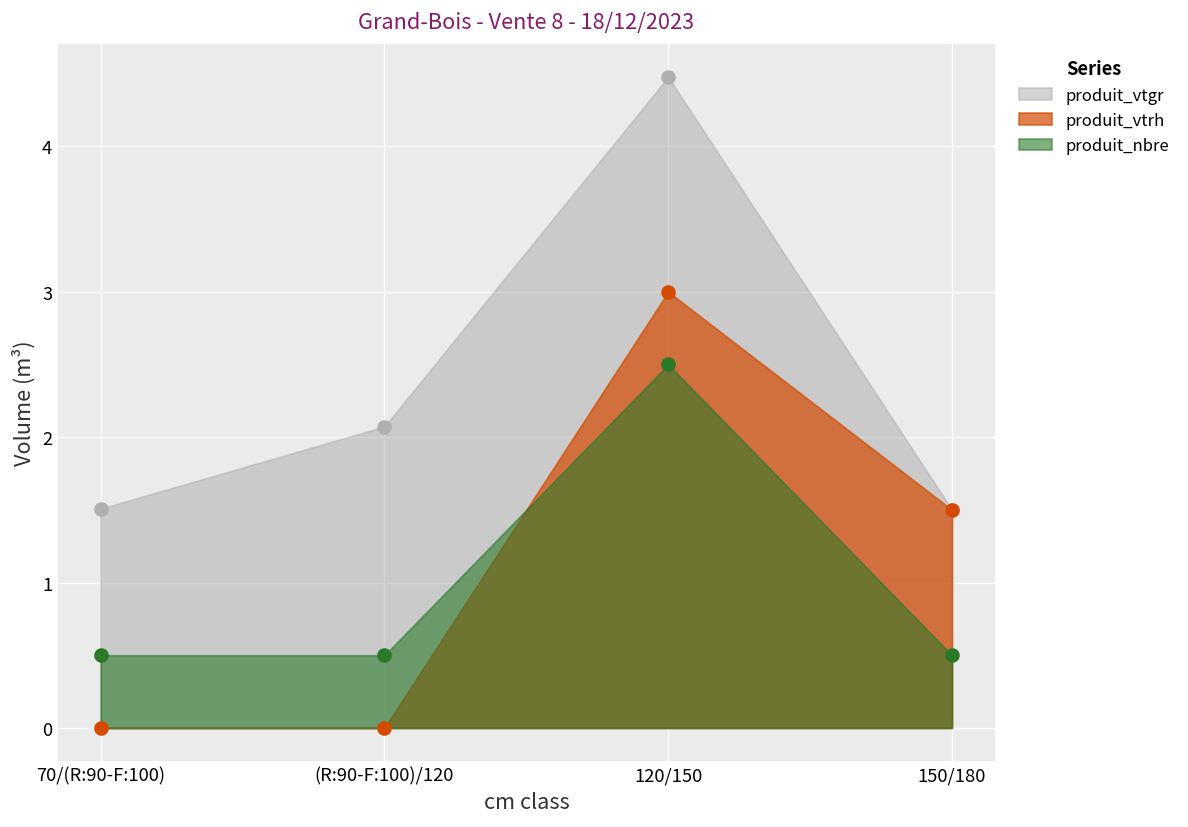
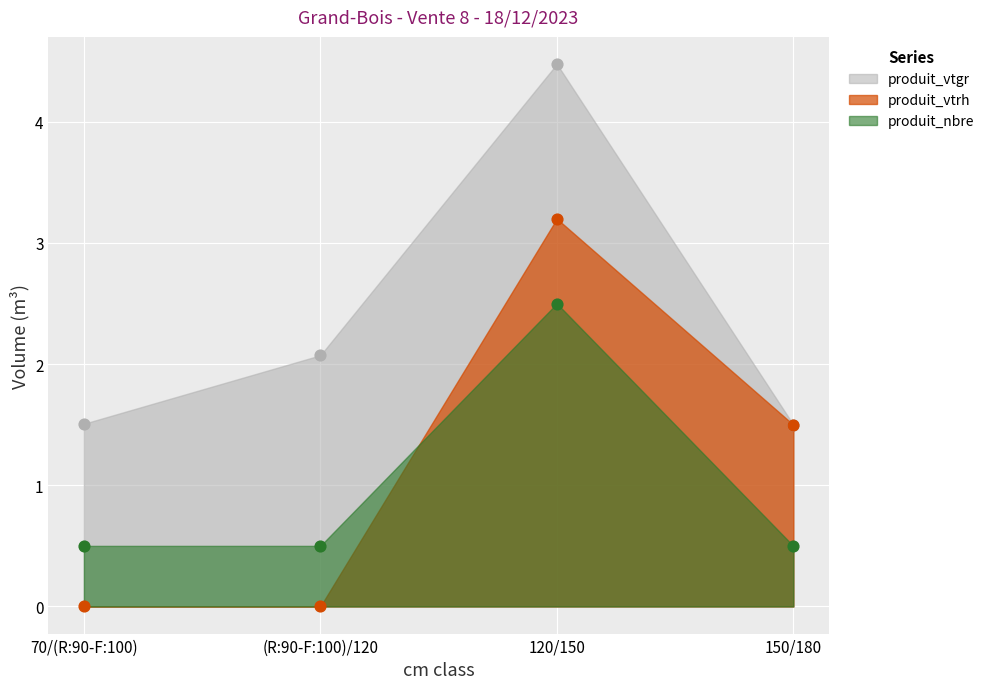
produit_vtrh, 120/150: 3.0 -> 3.2
